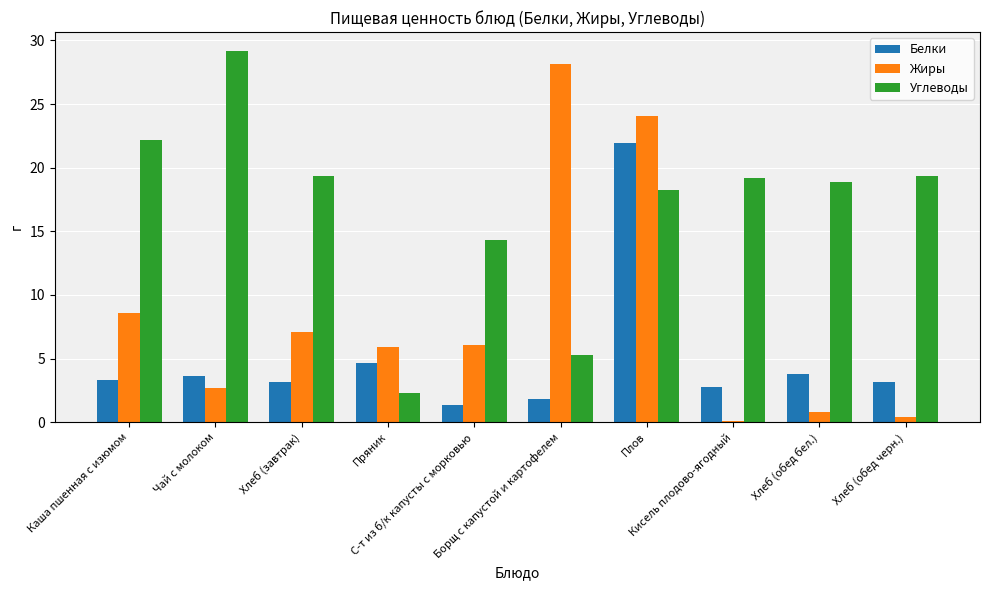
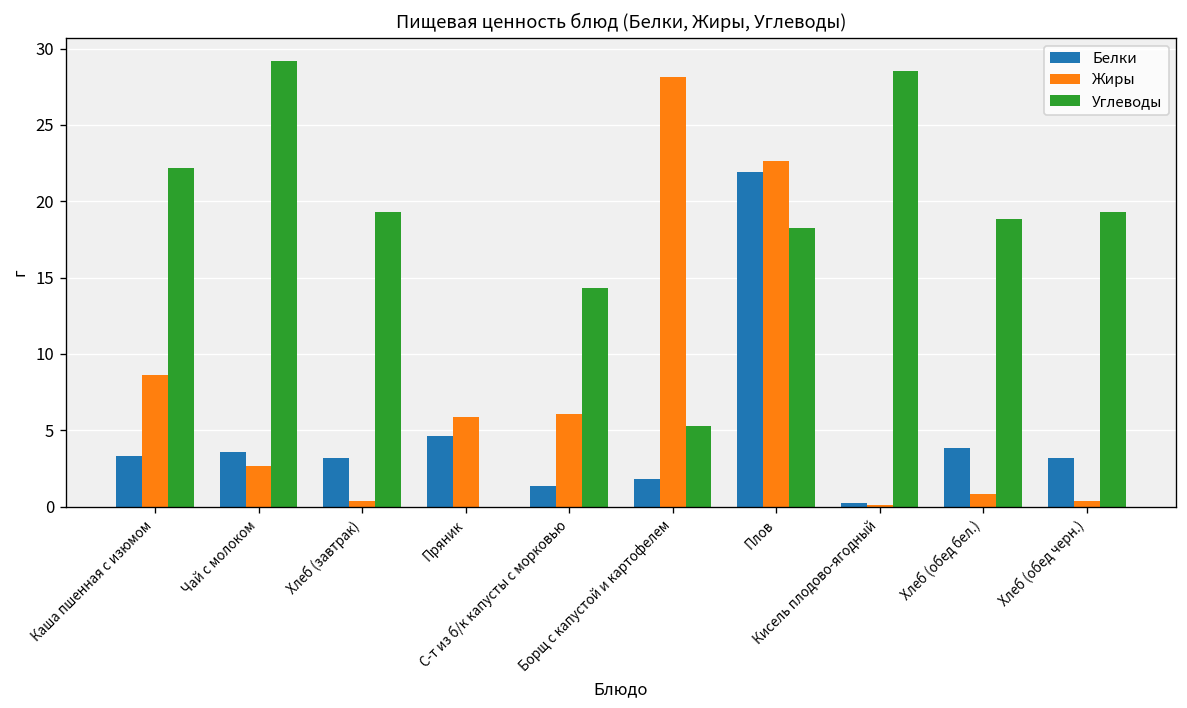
Жиры, Хлеб (завтрак): 7.1 -> 0.4
Углеводы, Пряник: 2.3 -> 0.0
Жиры, Плов: 24.1 -> 22.6
Белки, Кисель плодово-ягодный: 2.8 -> 0.2
Углеводы, Кисель плодово-ягодный: 19.2 -> 28.5
